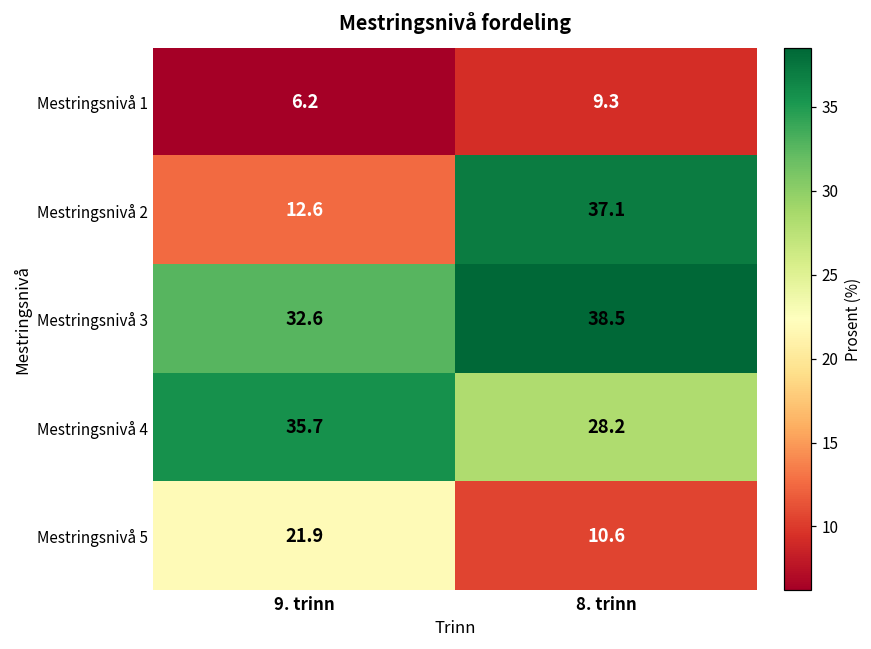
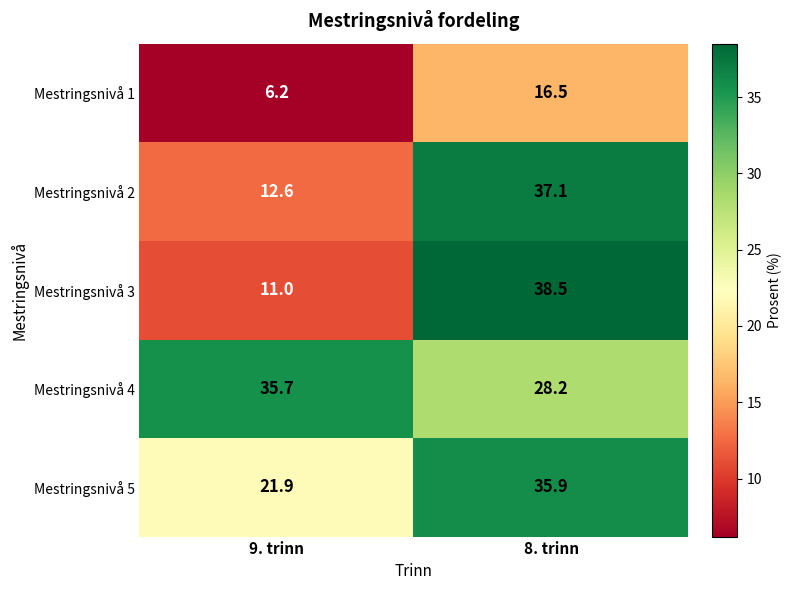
Mestringsnivå 1, 8. trinn: 9.3 -> 16.5
Mestringsnivå 3, 9. trinn: 32.6 -> 11.0
Mestringsnivå 5, 8. trinn: 10.6 -> 35.9
